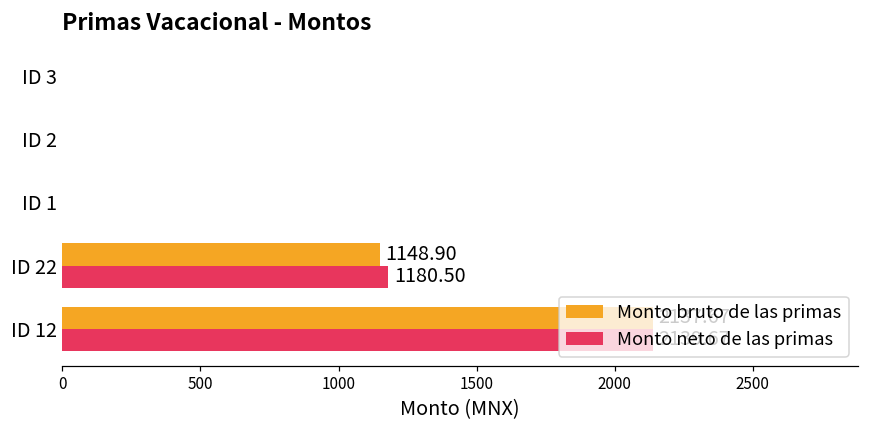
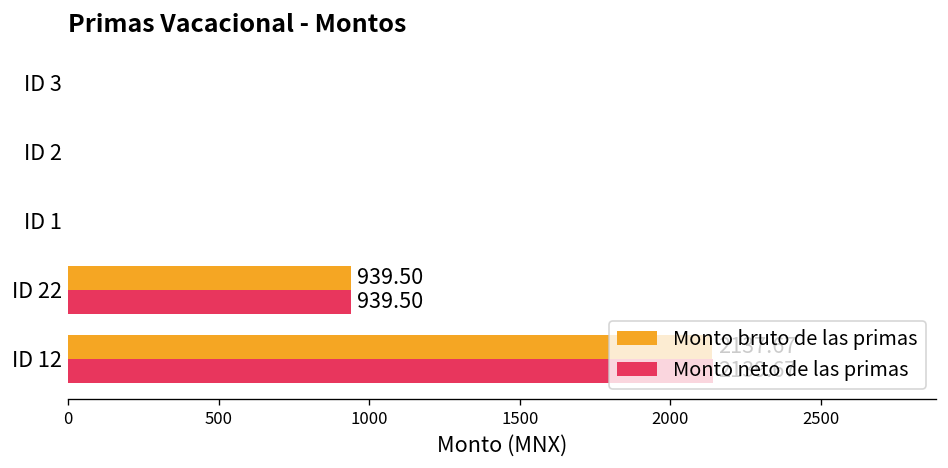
Monto bruto de las primas, ID 22: 1148.90 -> 939.50
Monto neto de las primas, ID 22: 1180.50 -> 939.50
